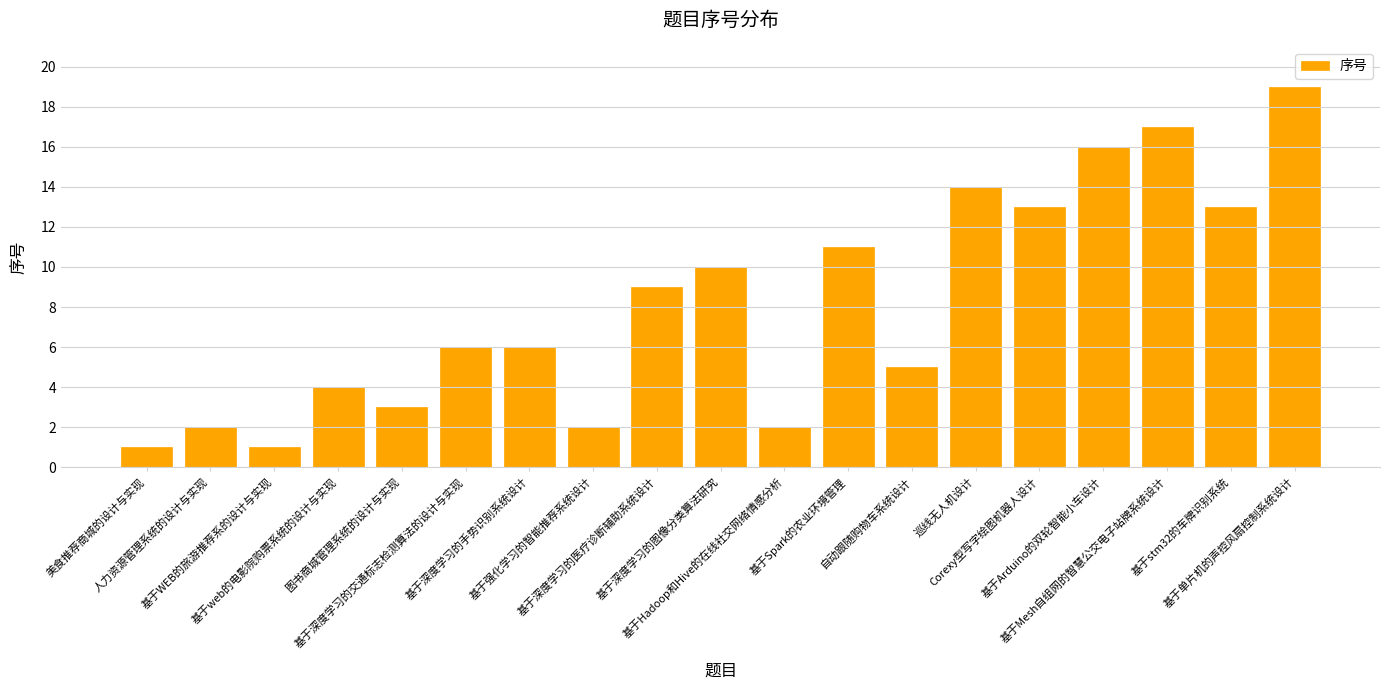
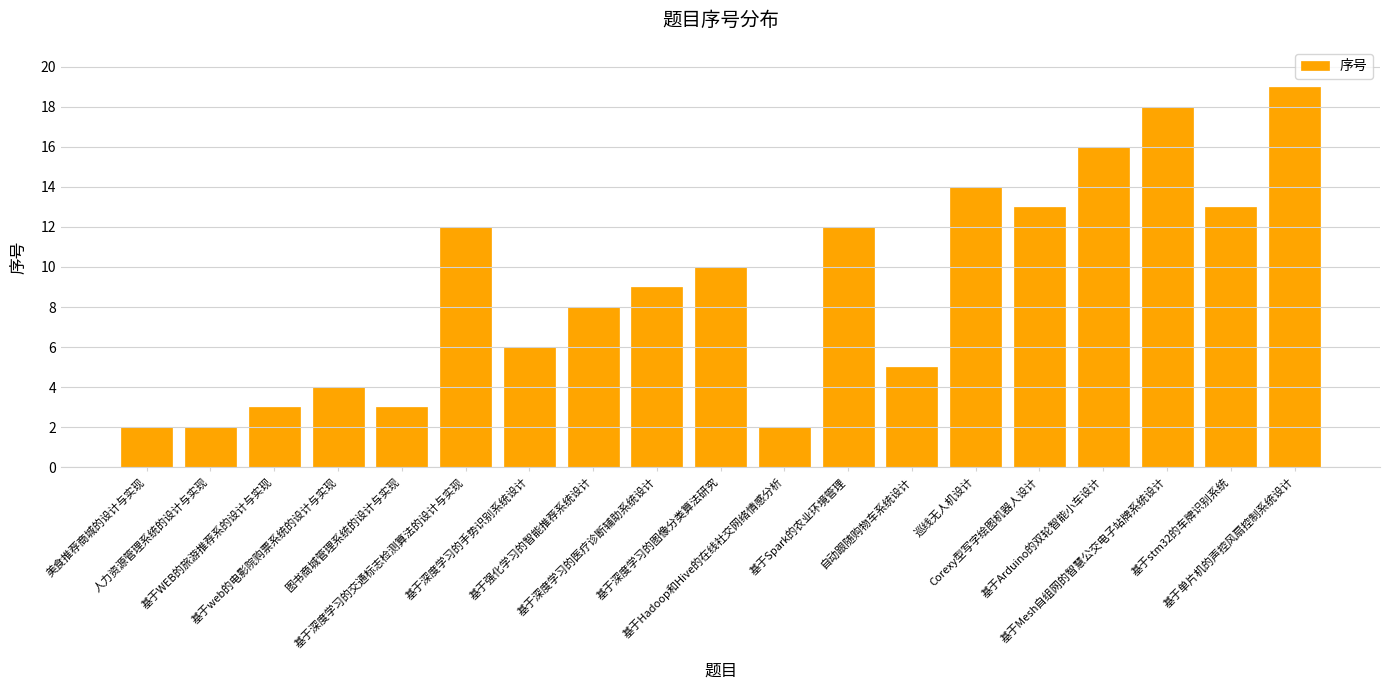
美食推荐商城的设计与实现: 1 -> 2
基于WEB的旅游推荐系的设计与实现: 1 -> 3
基于深度学习的交通标志检测算法的设计与实现: 6 -> 12
基于强化学习的智能推荐系统设计: 2 -> 8
基于Spark的农业环境管理: 11 -> 12
基于Mesh自组网的智慧公交电子站牌系统设计: 17 -> 18
